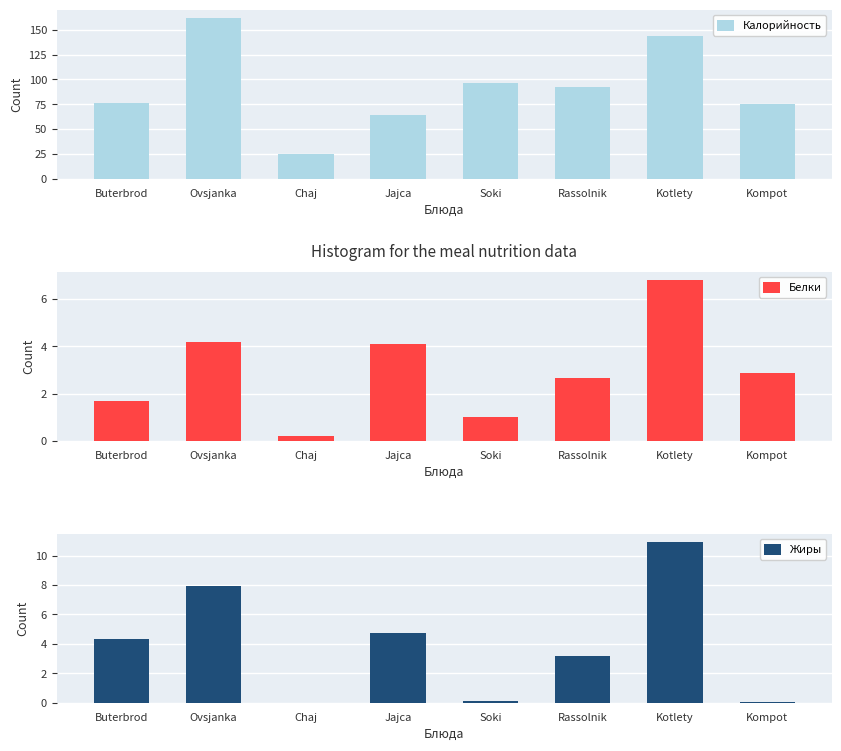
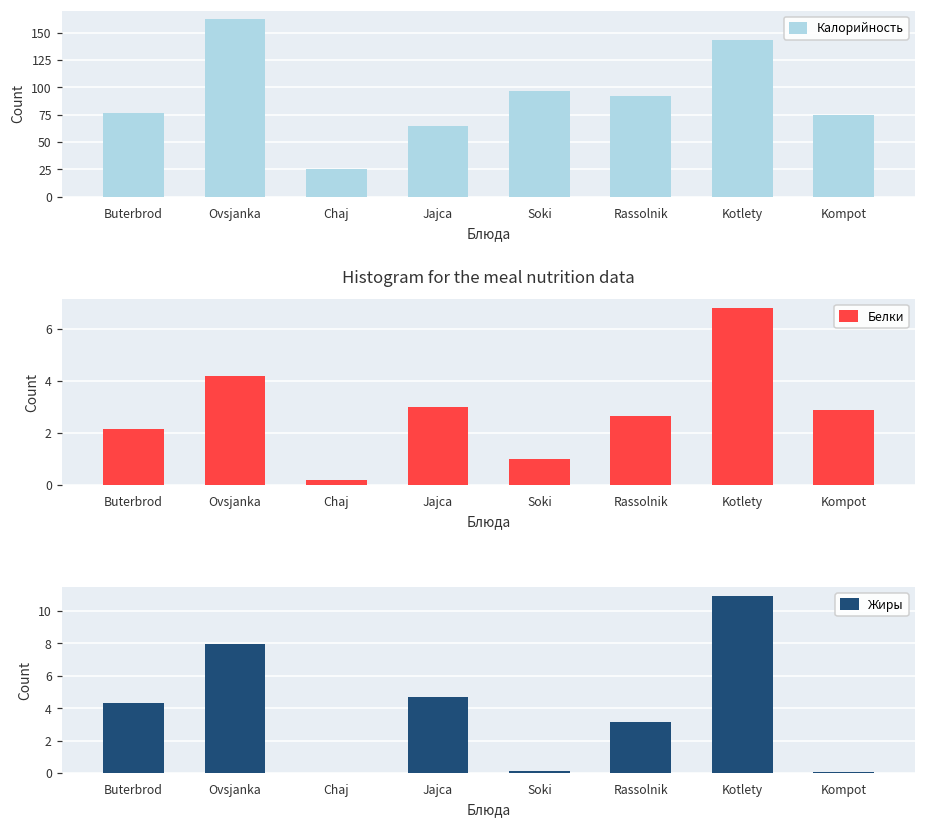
Histogram for the meal nutrition data, Buterbrod: 1.7 -> 2.2
Histogram for the meal nutrition data, Jajca: 4.1 -> 3.0
